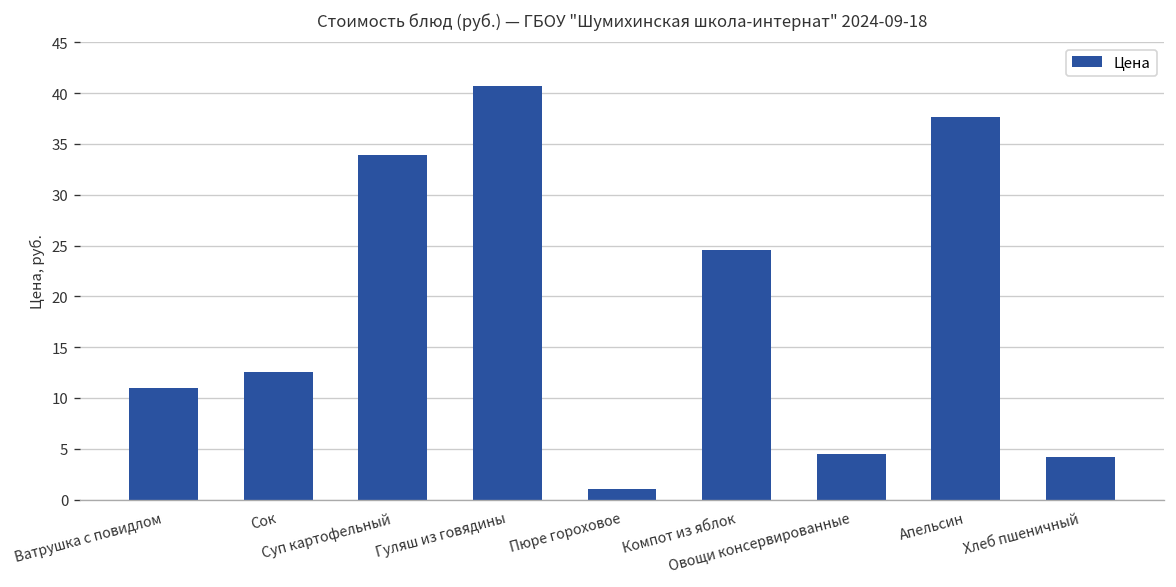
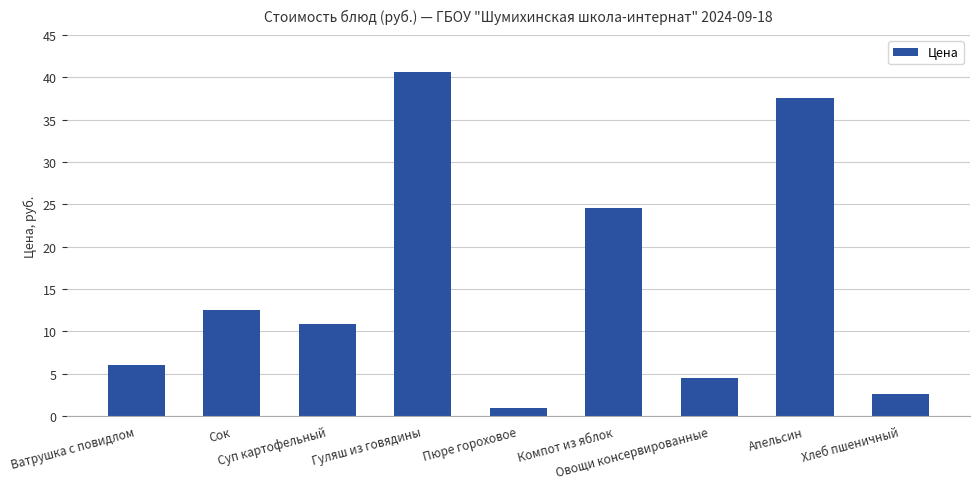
Ватрушка с повидлом: 11 -> 6
Суп картофельный: 34 -> 11
Хлеб пшеничный: 4 -> 3
